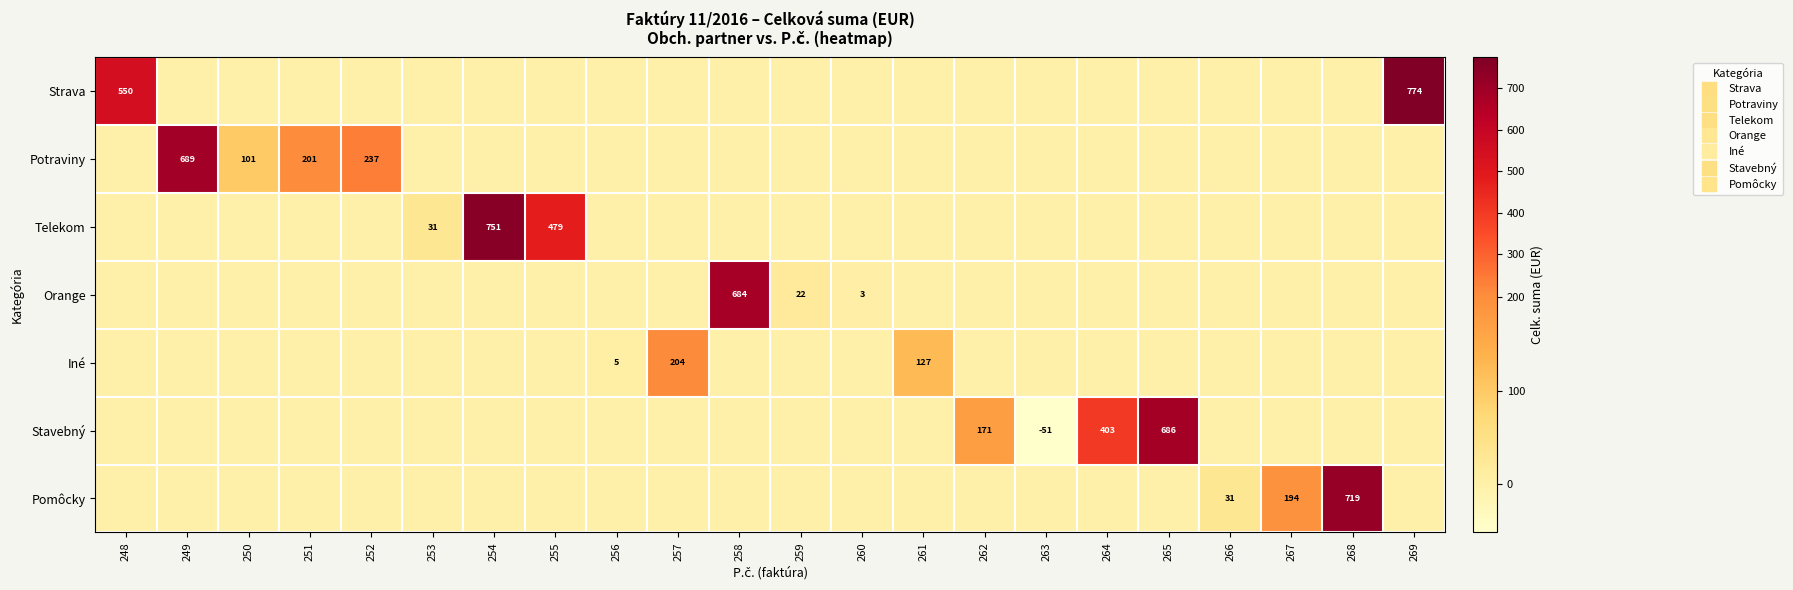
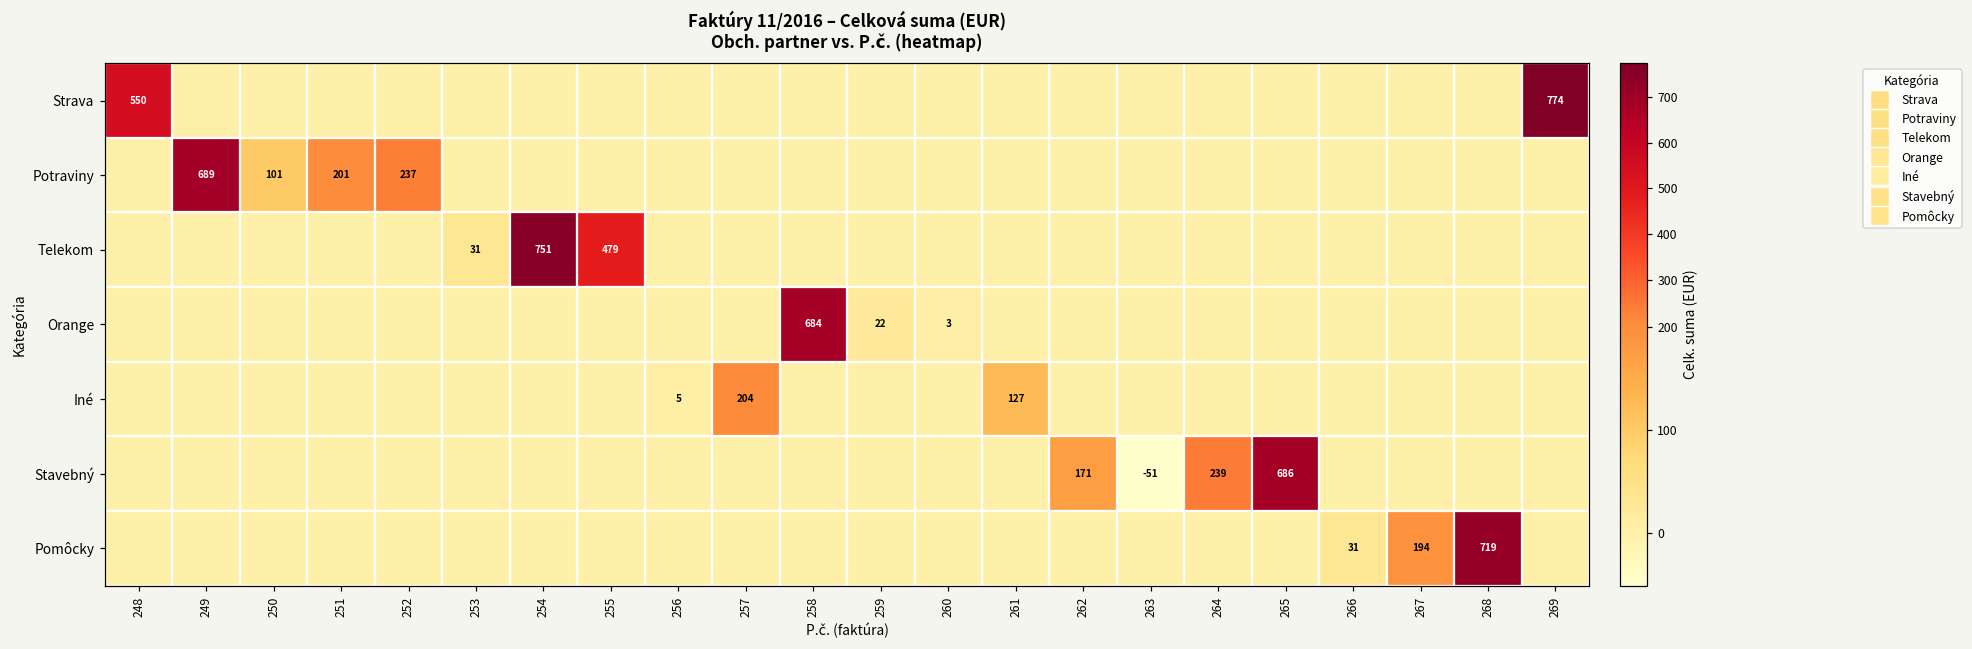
Stavebný, 264: 403 -> 239
